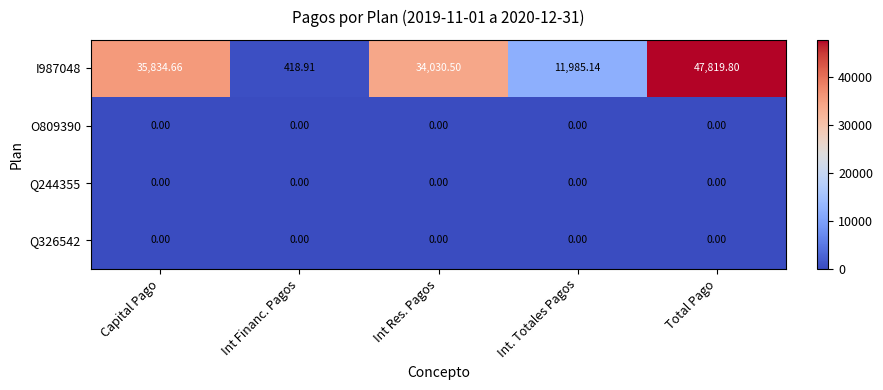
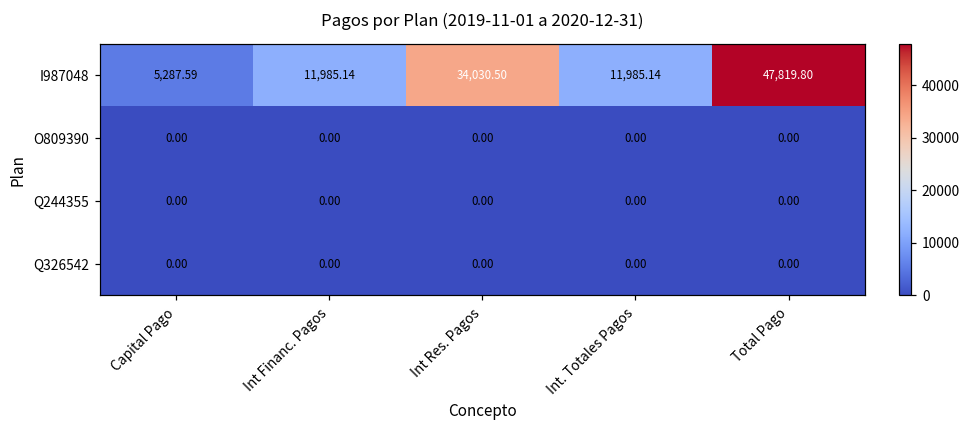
I987048, Capital Pago: 35,834.66 -> 5,287.59
I987048, Int Financ. Pagos: 418.91 -> 11,985.14
